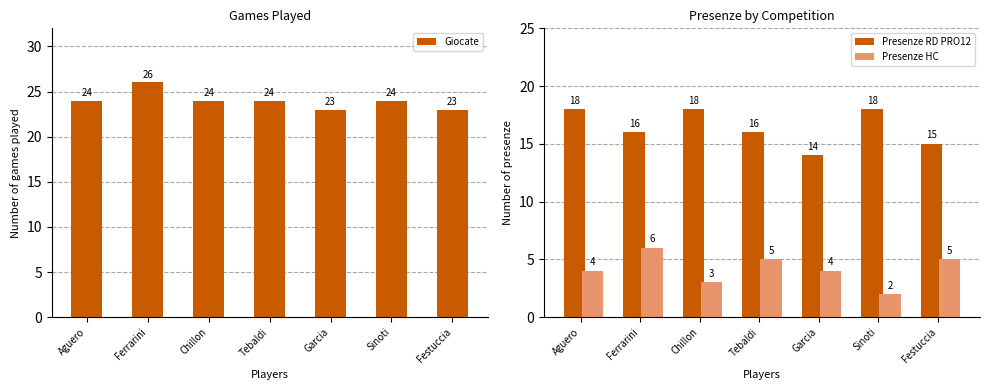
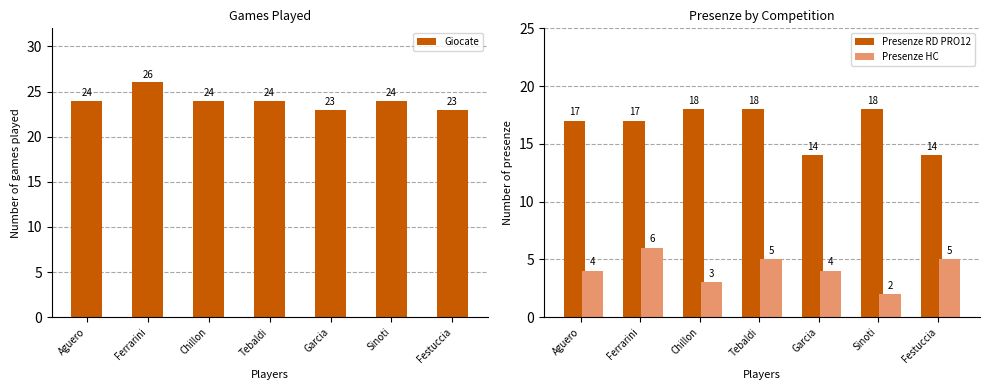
Presenze by Competition, Presenze RD PRO12, Aguero: 18 -> 17
Presenze by Competition, Presenze RD PRO12, Ferrarini: 16 -> 17
Presenze by Competition, Presenze RD PRO12, Tebaldi: 16 -> 18
Presenze by Competition, Presenze RD PRO12, Festuccia: 15 -> 14
